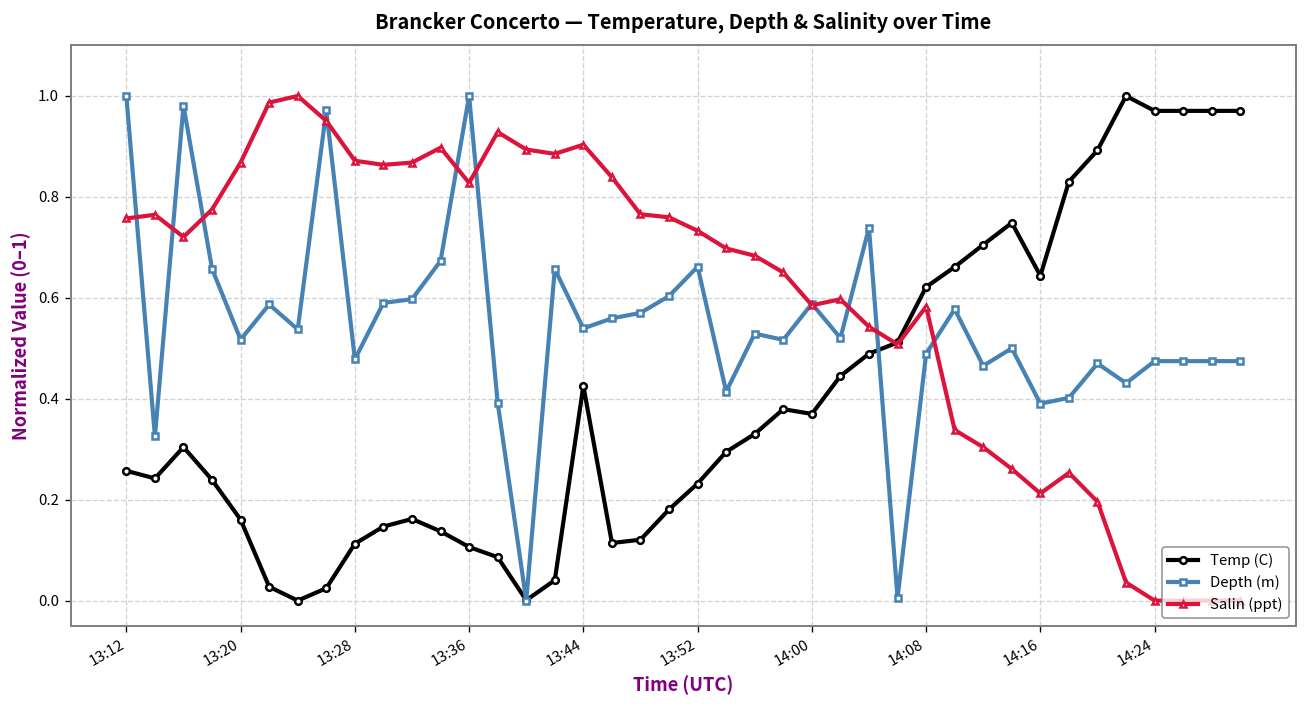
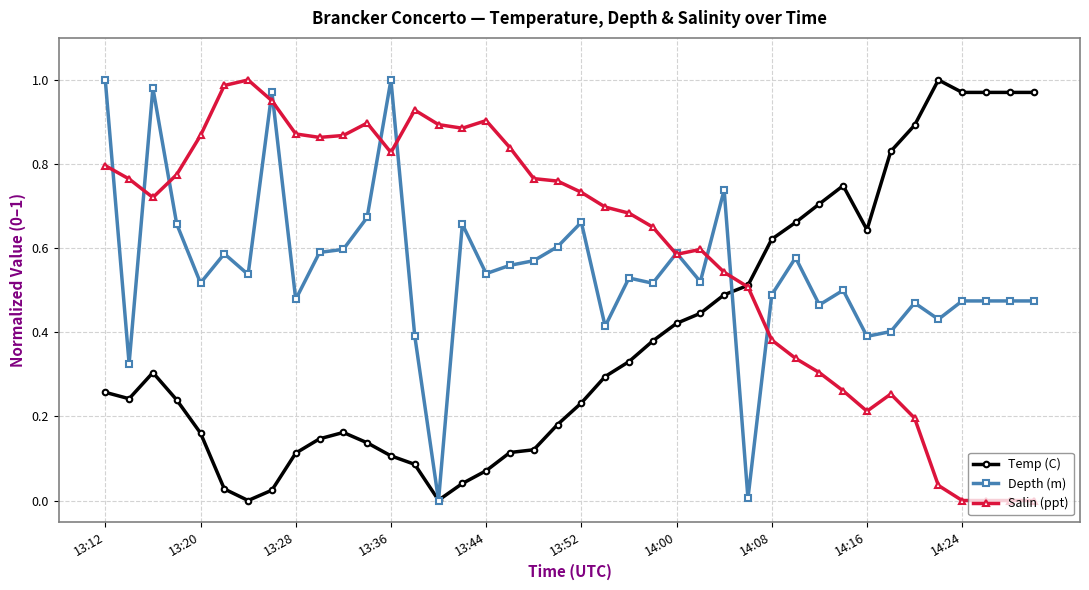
Salin (ppt), 13:12: 0.76 -> 0.80
Temp (C), 13:44: 0.43 -> 0.07
Temp (C), 14:00: 0.37 -> 0.42
Salin (ppt), 14:08: 0.58 -> 0.38
